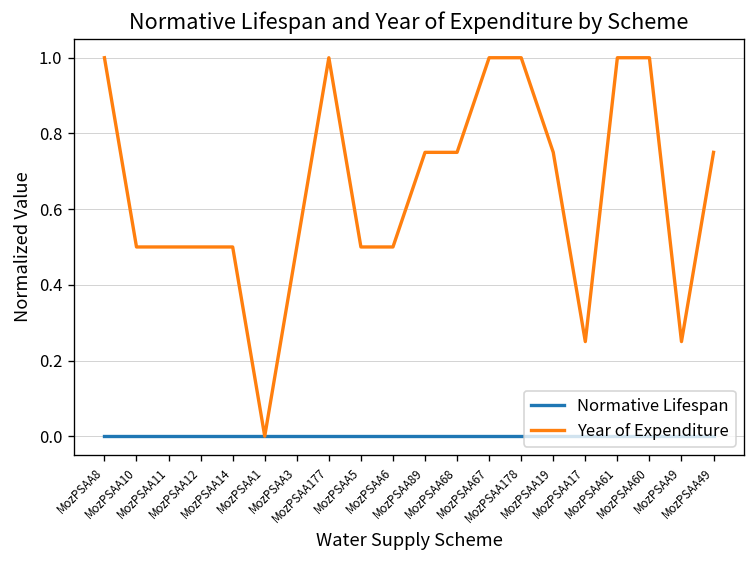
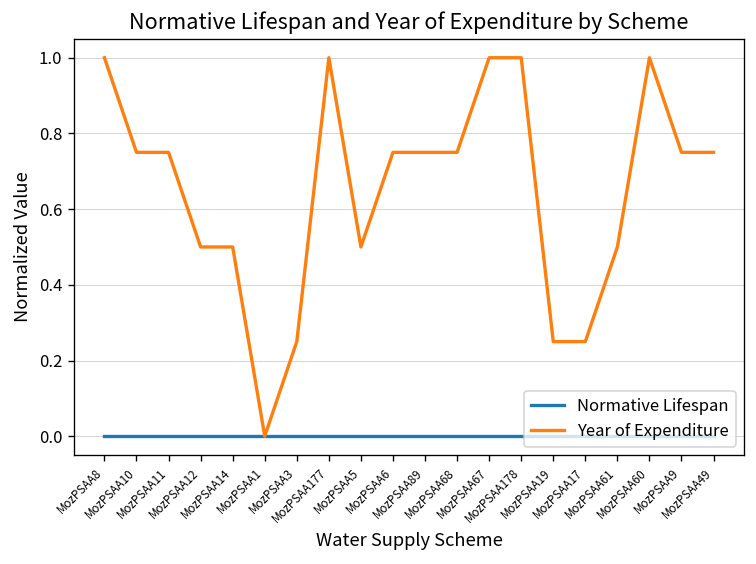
Year of Expenditure, MozPSAA10: 0.50 -> 0.75
Year of Expenditure, MozPSAA11: 0.50 -> 0.75
Year of Expenditure, MozPSAA3: 0.50 -> 0.25
Year of Expenditure, MozPSAA6: 0.50 -> 0.75
Year of Expenditure, MozPSAA19: 0.75 -> 0.25
Year of Expenditure, MozPSAA61: 1.00 -> 0.50
Year of Expenditure, MozPSAA9: 0.25 -> 0.75
